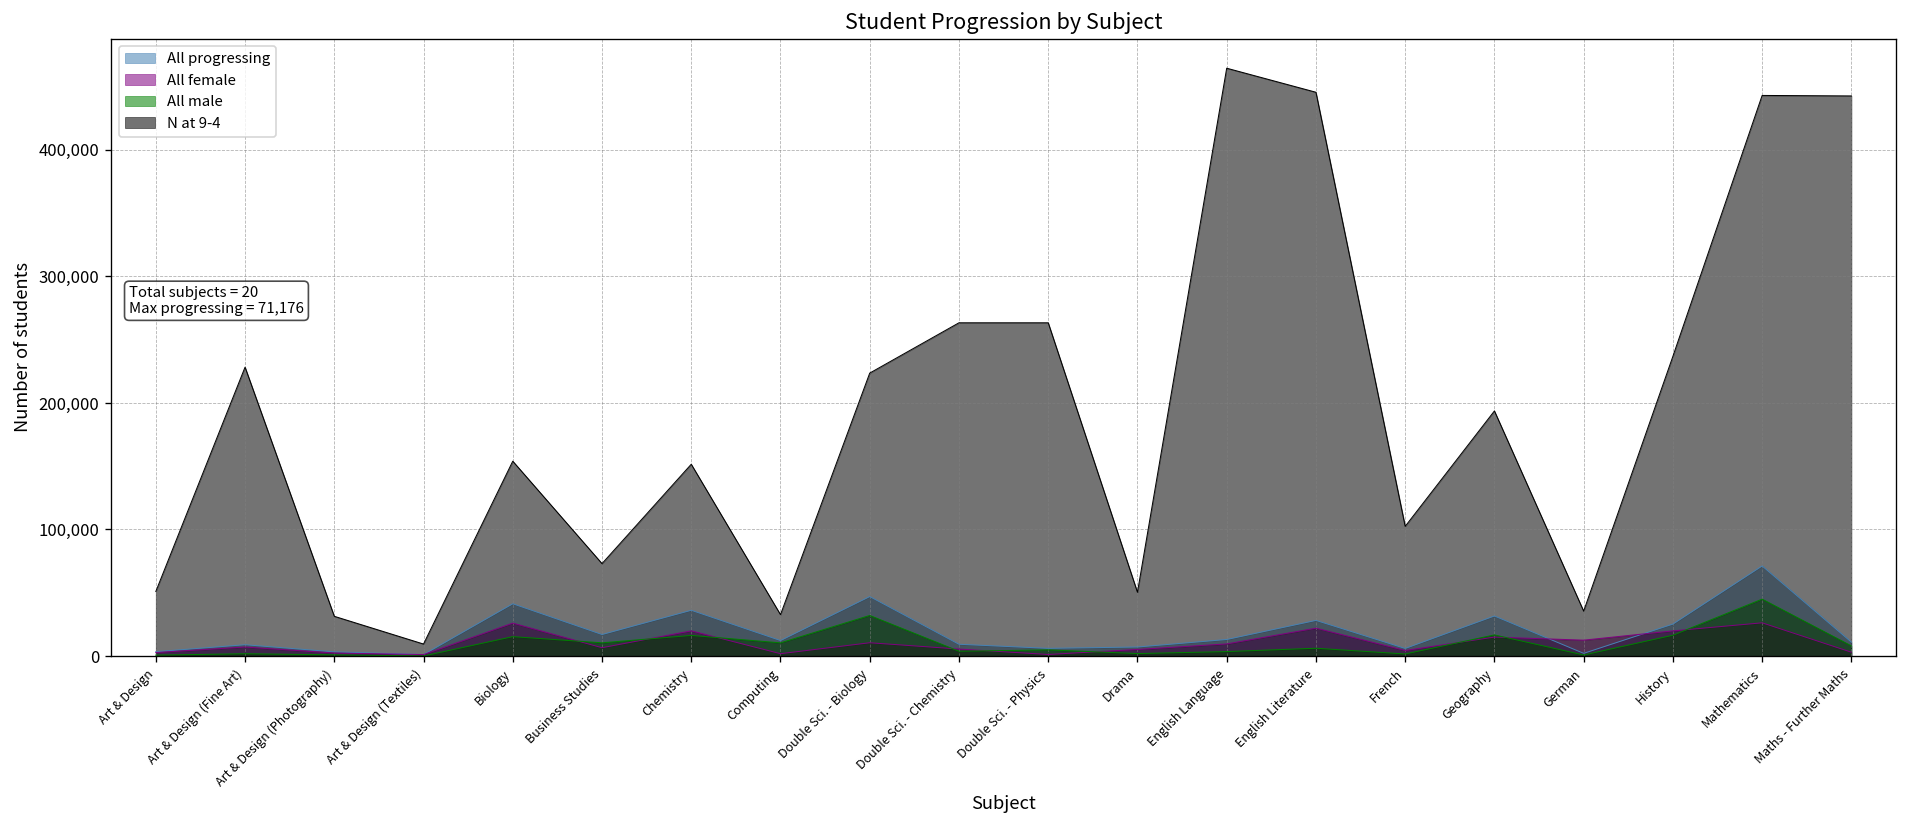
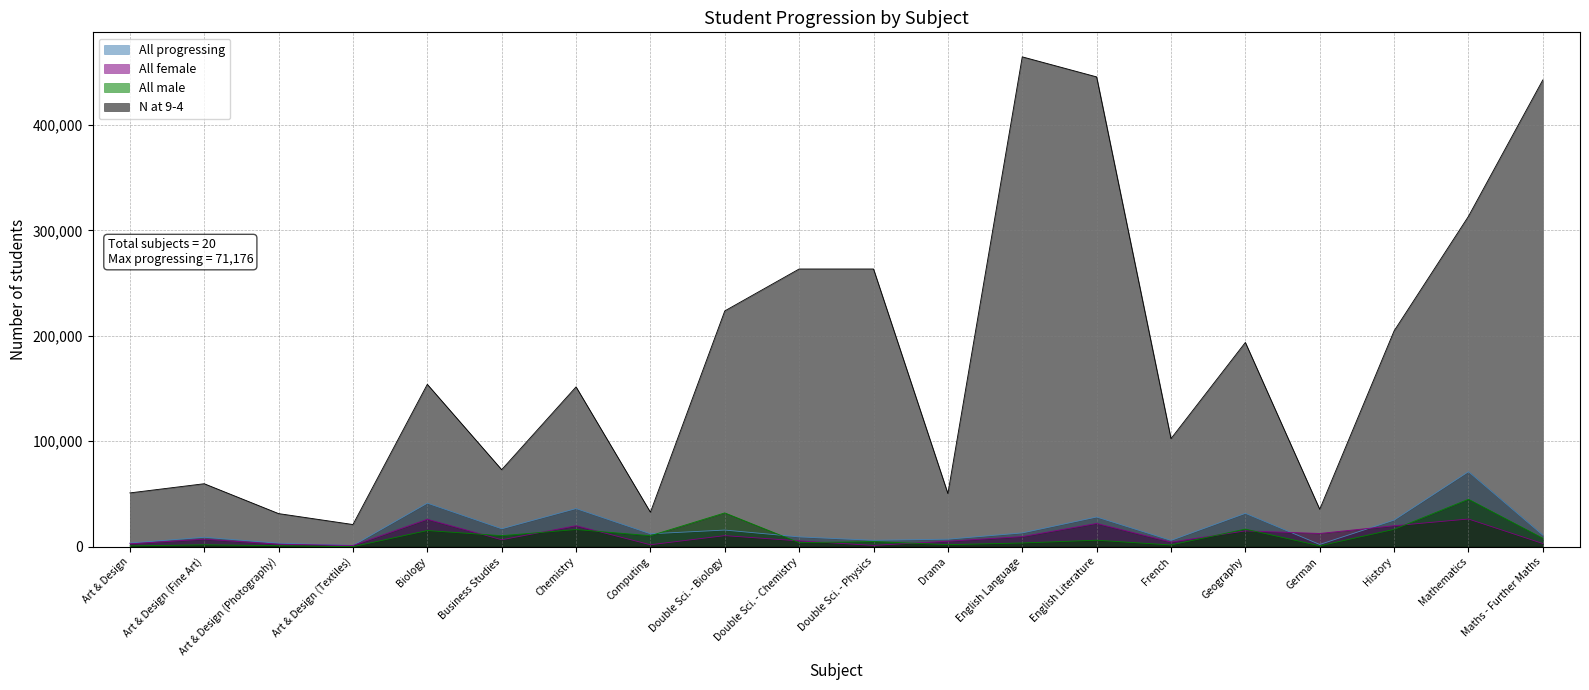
N at 9-4, Art & Design (Fine Art): 228,000 -> 60,000
N at 9-4, Art & Design (Textiles): 9,000 -> 21,000
All progressing, Double Sci. - Biology: 47,000 -> 16,000
N at 9-4, History: 237,000 -> 205,000
N at 9-4, Mathematics: 443,000 -> 313,000
